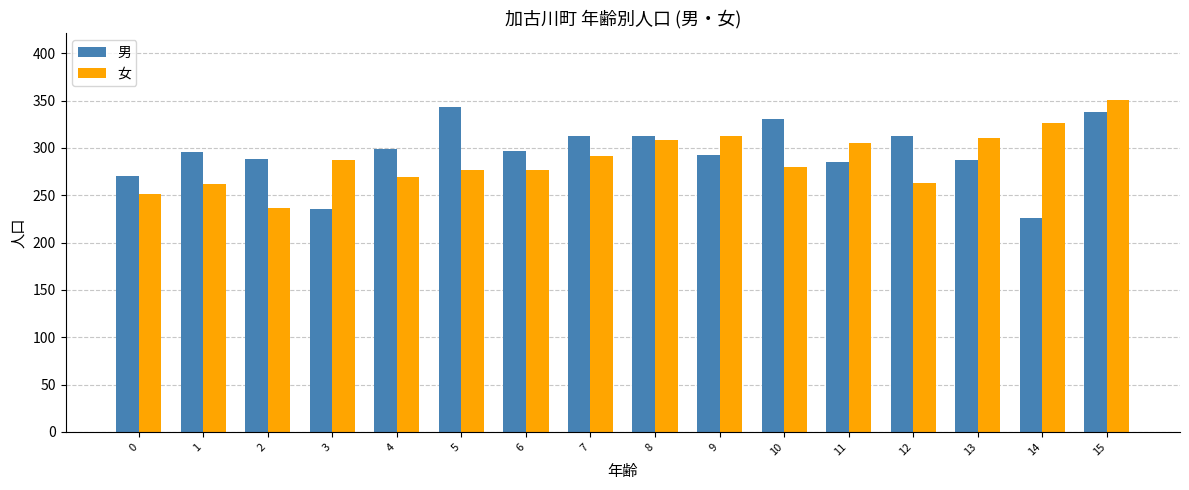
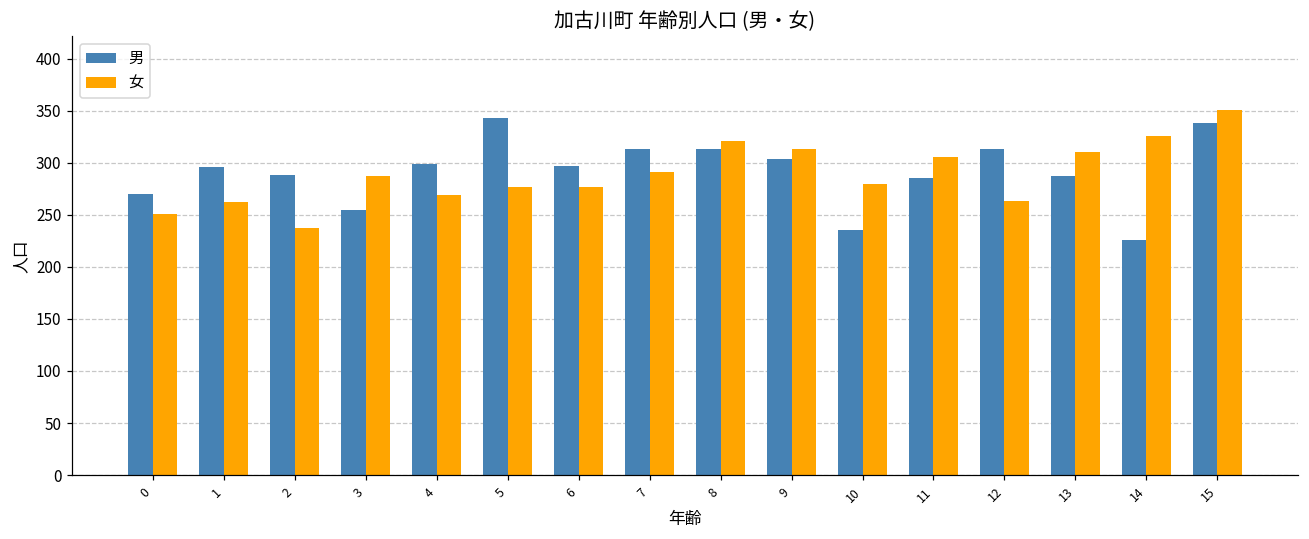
男, 3: 240 -> 260
女, 8: 310 -> 320
男, 9: 290 -> 300
男, 10: 330 -> 240
